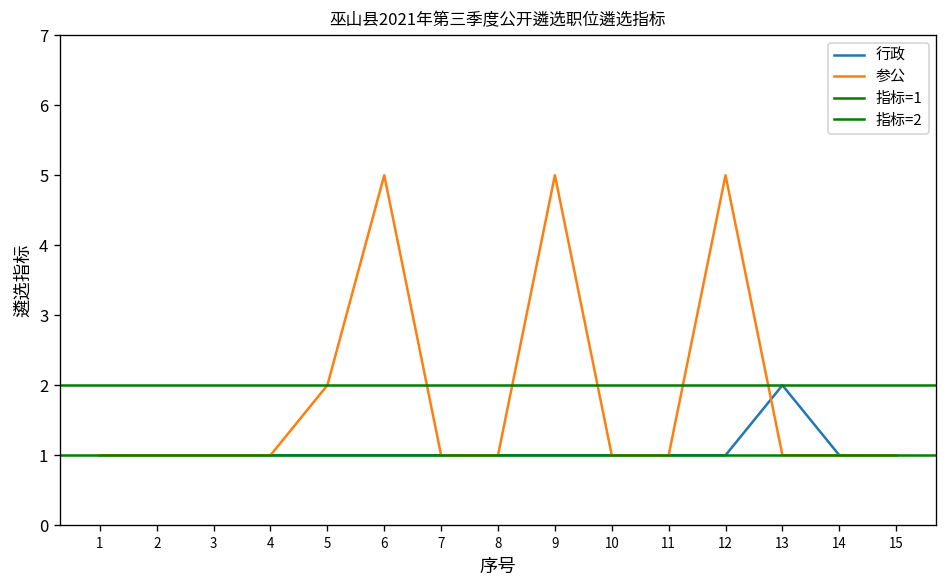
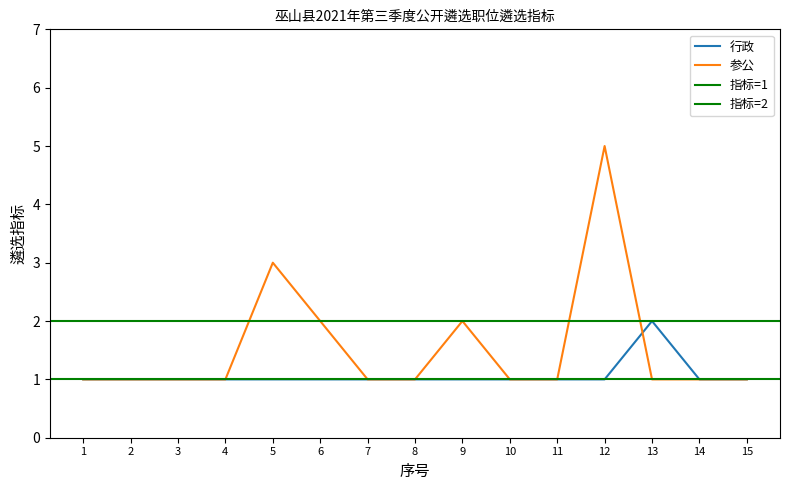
参公, 5: 2 -> 3
参公, 6: 5 -> 2
参公, 9: 5 -> 2
